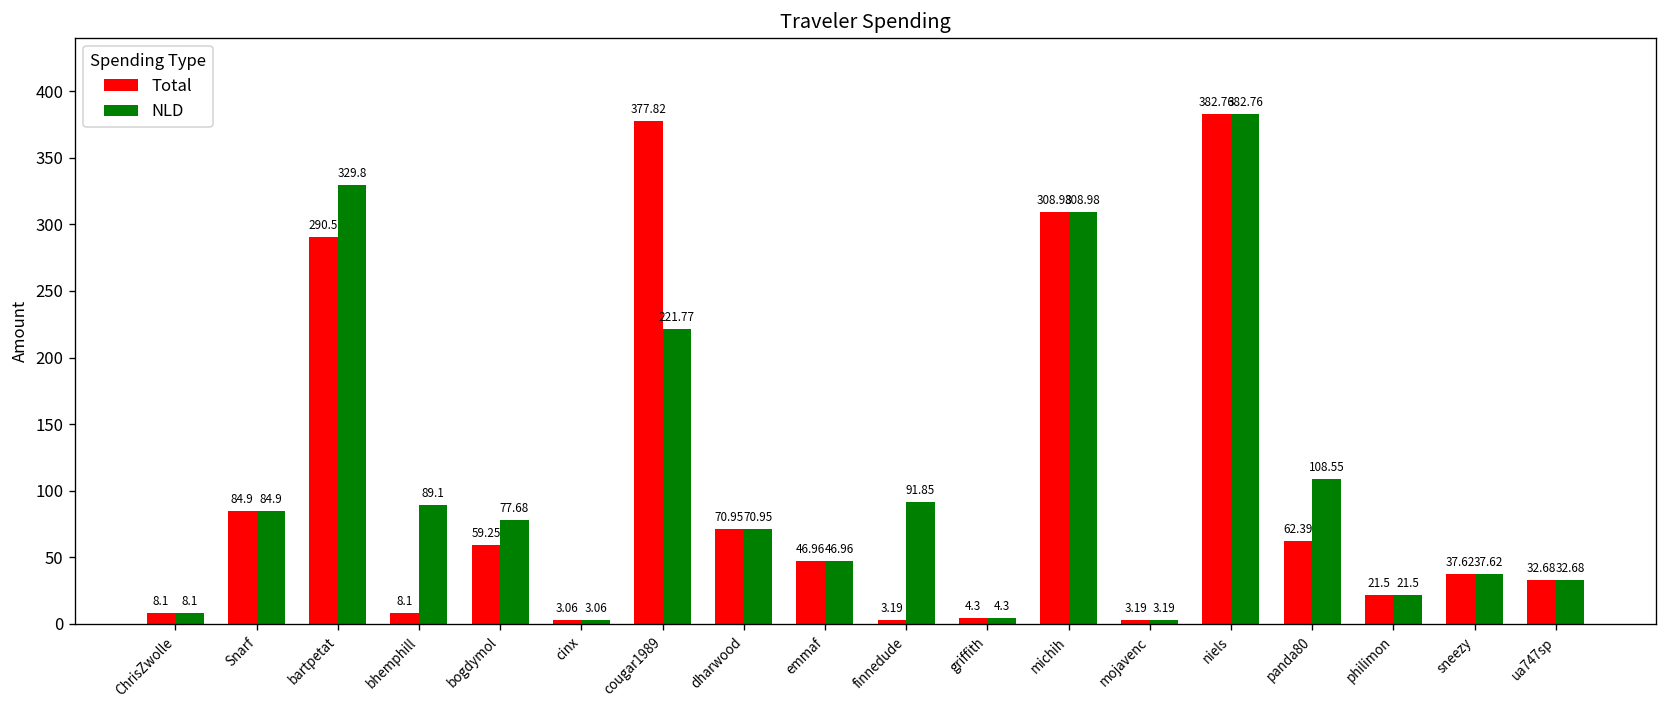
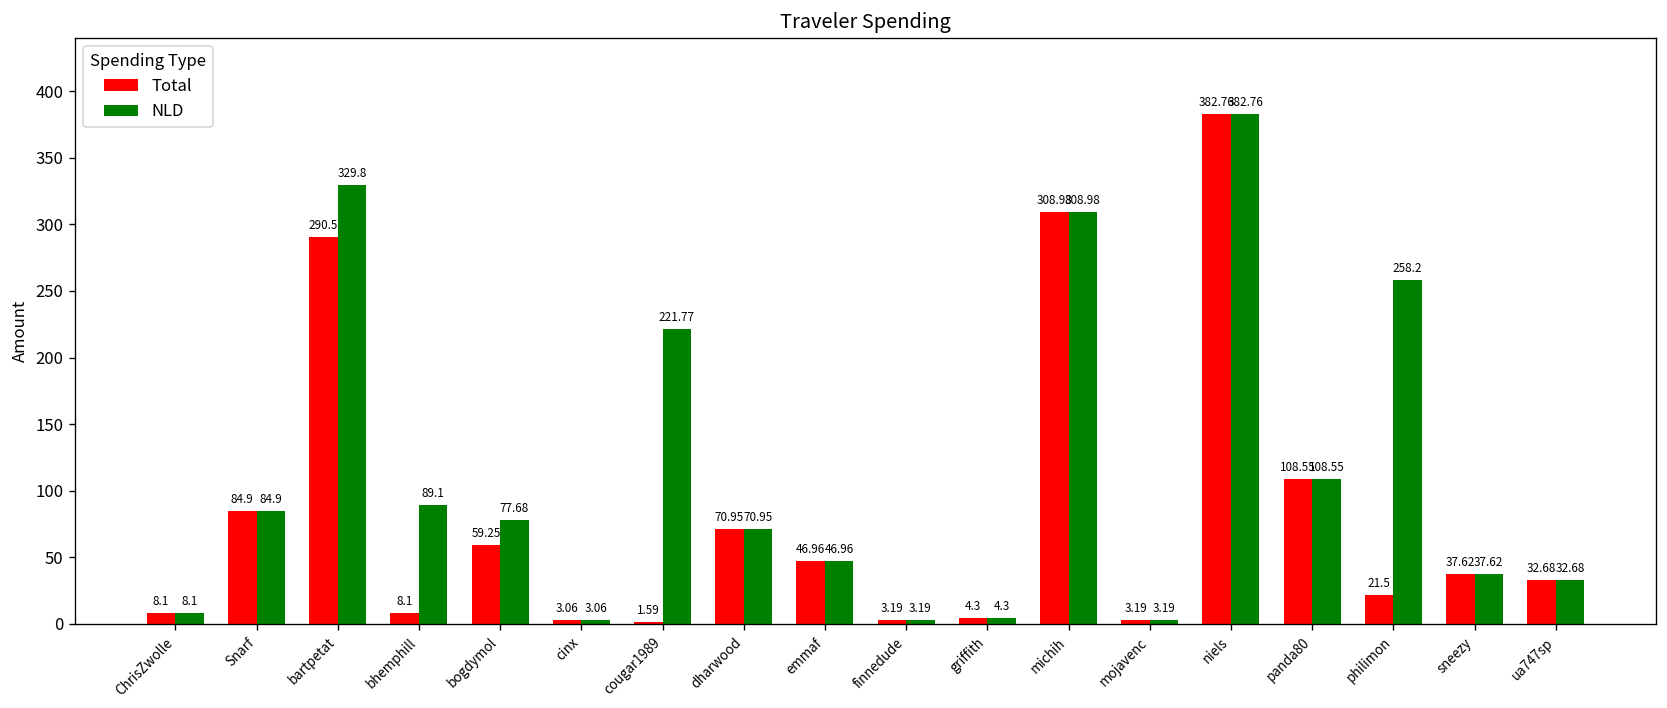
Total, cougar1989: 377.82 -> 1.59
NLD, finnedude: 91.85 -> 3.19
Total, panda80: 62.39 -> 108.55
NLD, philimon: 21.5 -> 258.2
